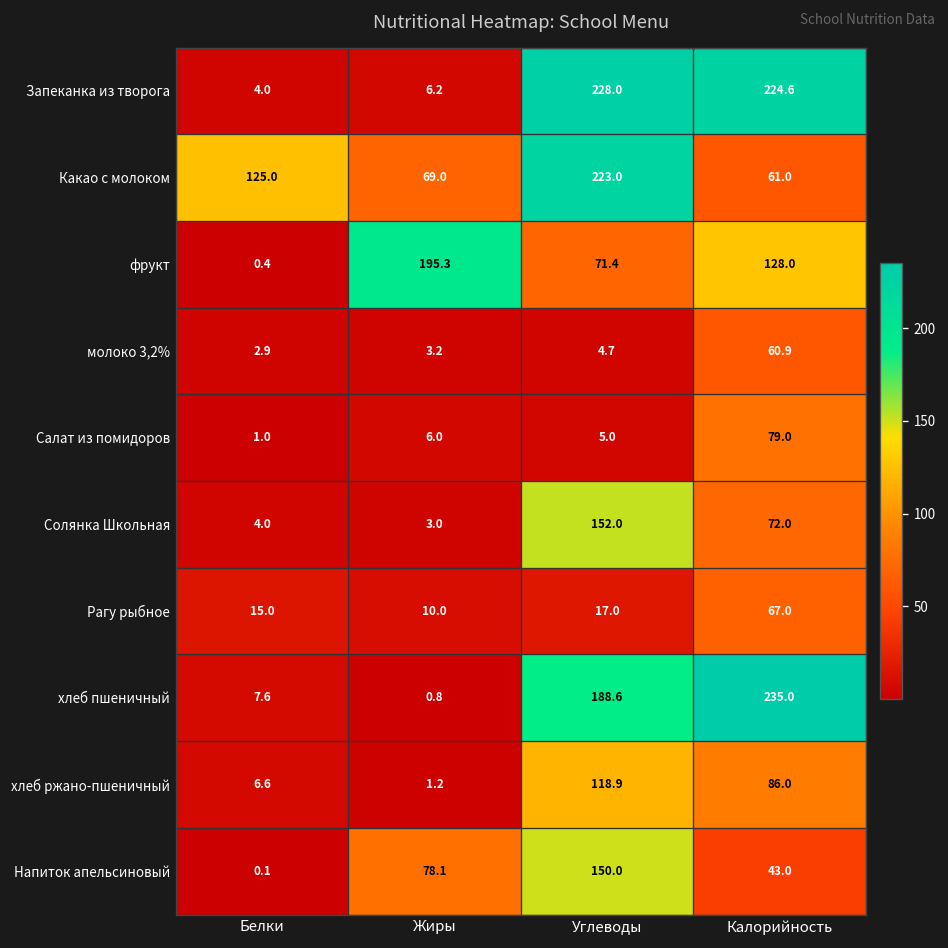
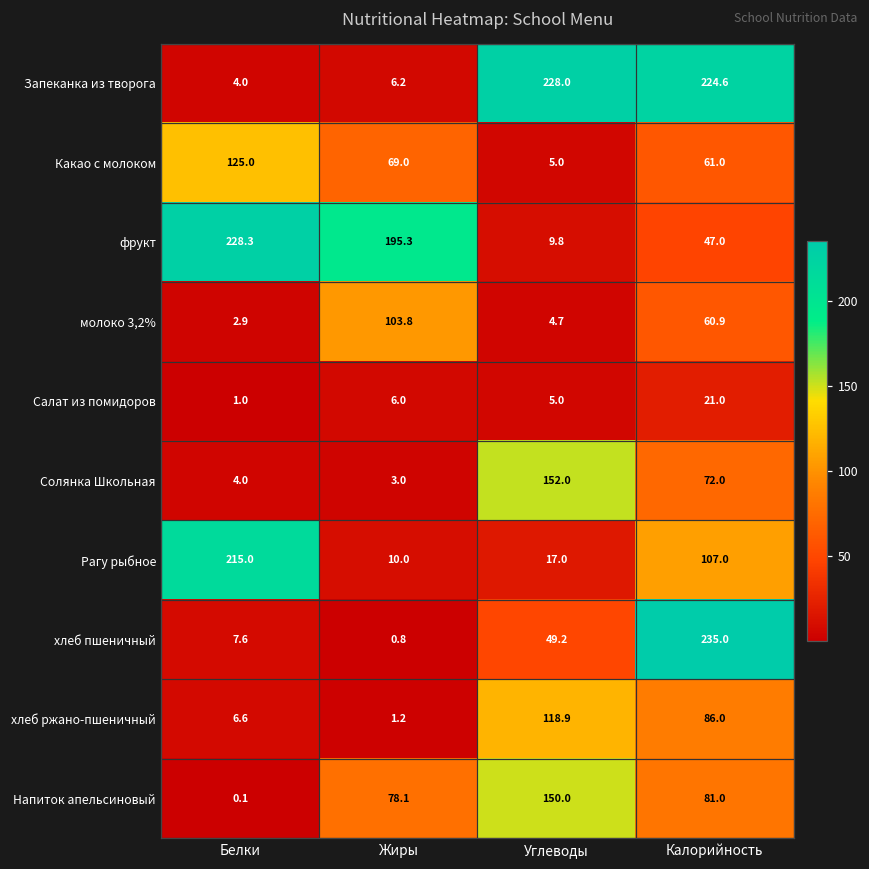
Какао с молоком, Углеводы: 223.0 -> 5.0
фрукт, Белки: 0.4 -> 228.3
фрукт, Углеводы: 71.4 -> 9.8
фрукт, Калорийность: 128.0 -> 47.0
молоко 3,2%, Жиры: 3.2 -> 103.8
Салат из помидоров, Калорийность: 79.0 -> 21.0
Рагу рыбное, Белки: 15.0 -> 215.0
Рагу рыбное, Калорийность: 67.0 -> 107.0
хлеб пшеничный, Углеводы: 188.6 -> 49.2
Напиток апельсиновый, Калорийность: 43.0 -> 81.0
